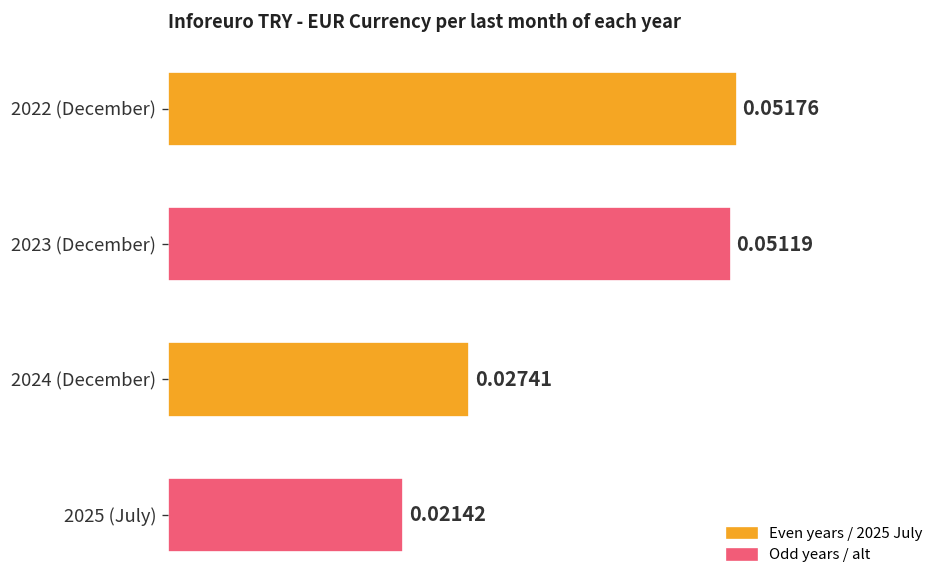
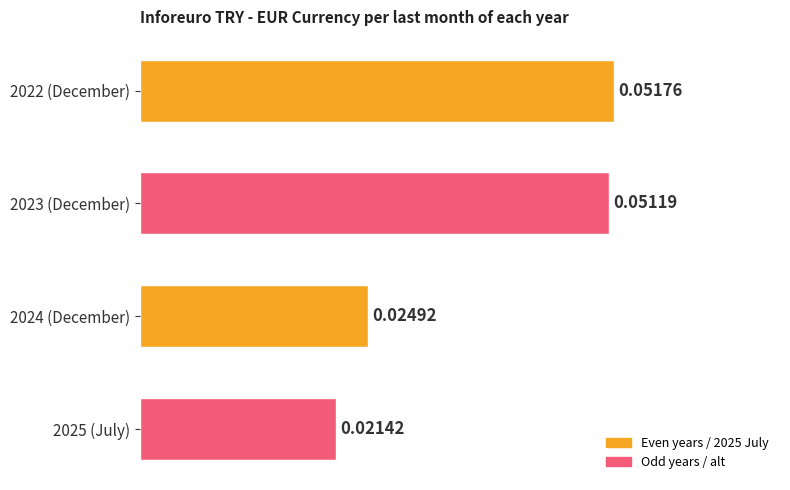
2024 (December): 0.02741 -> 0.02492
